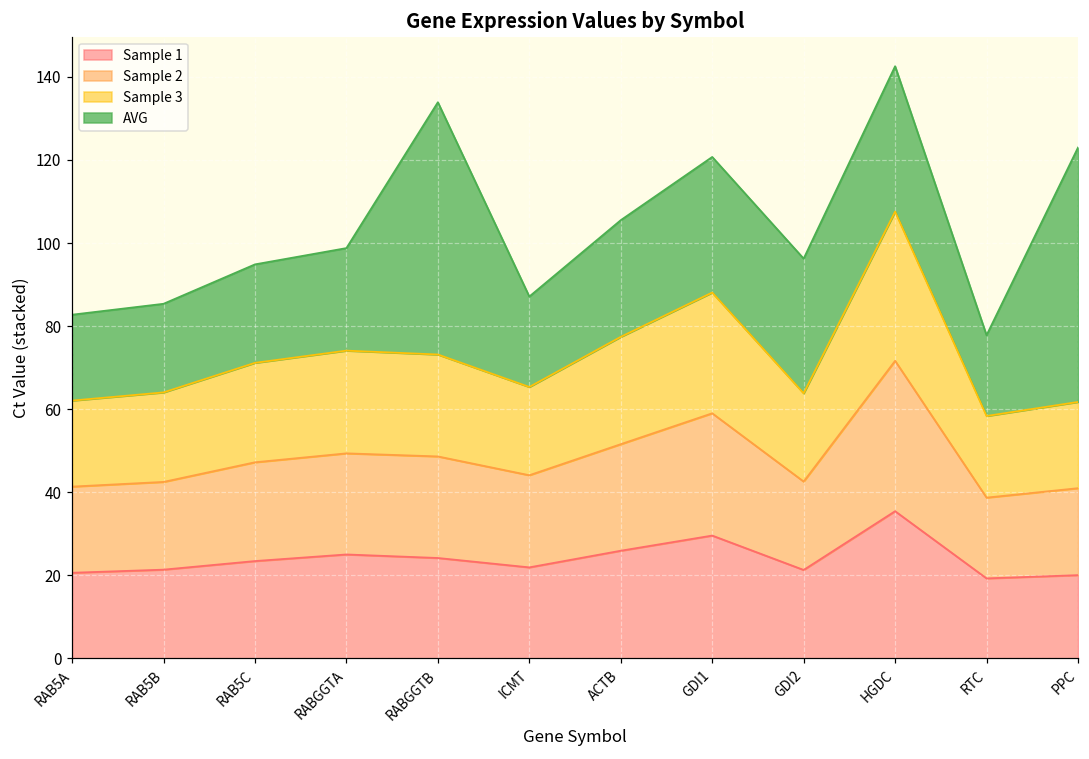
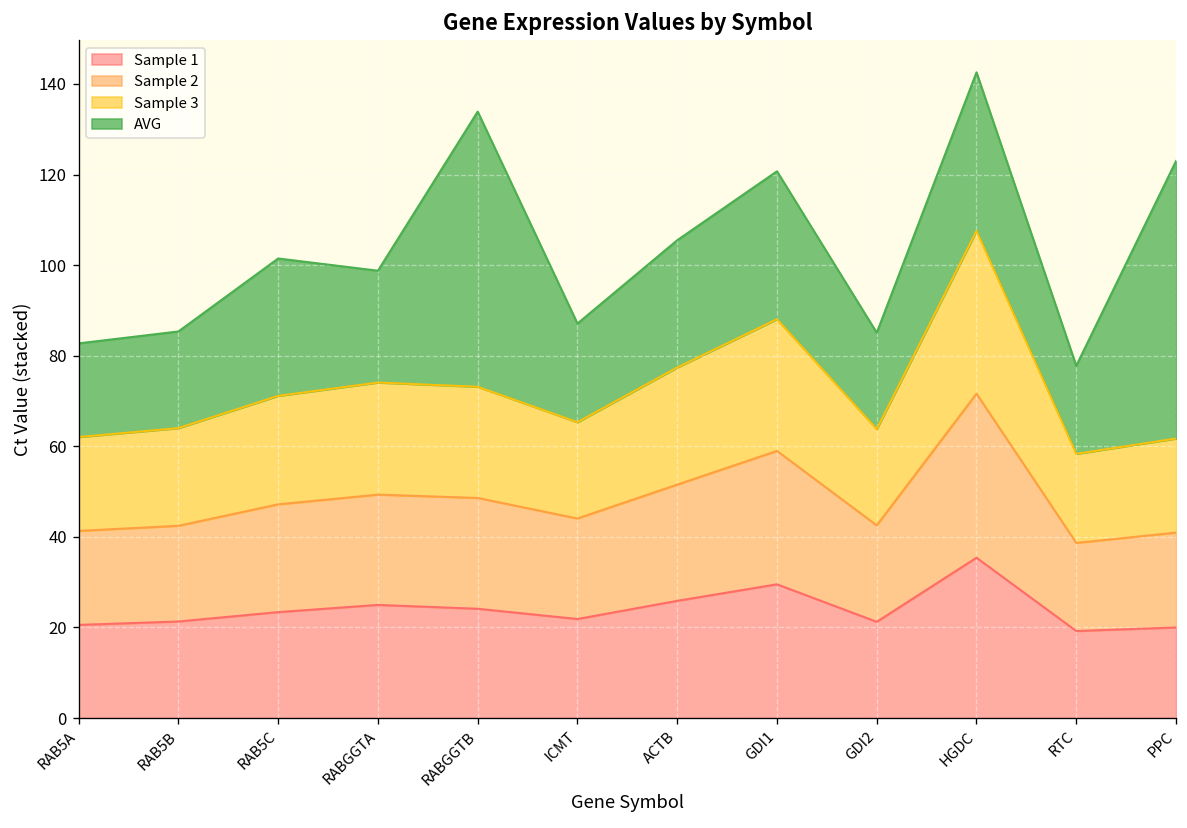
AVG, RAB5C: 24 -> 30
AVG, GDI2: 32 -> 21
